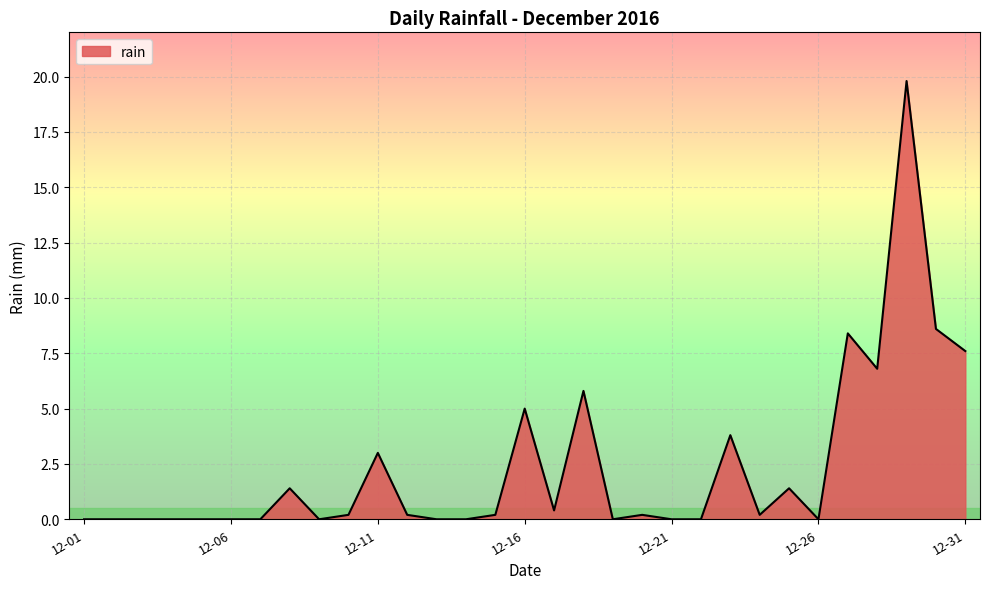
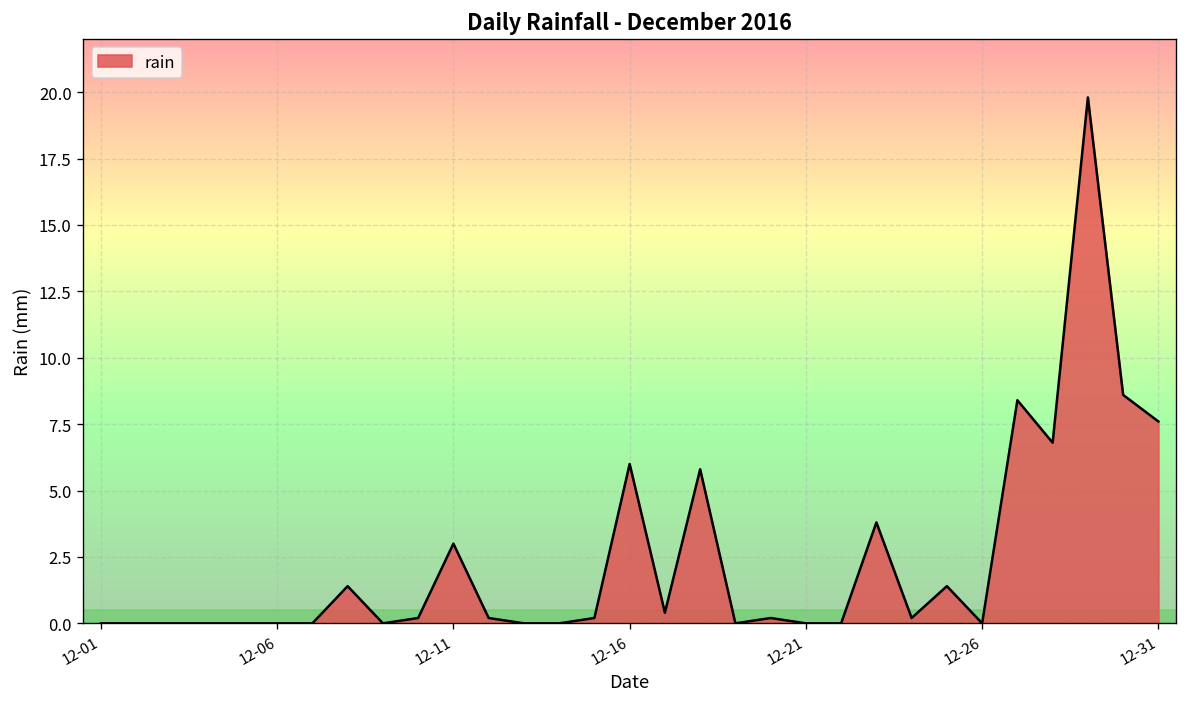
12-16: 5 -> 6
